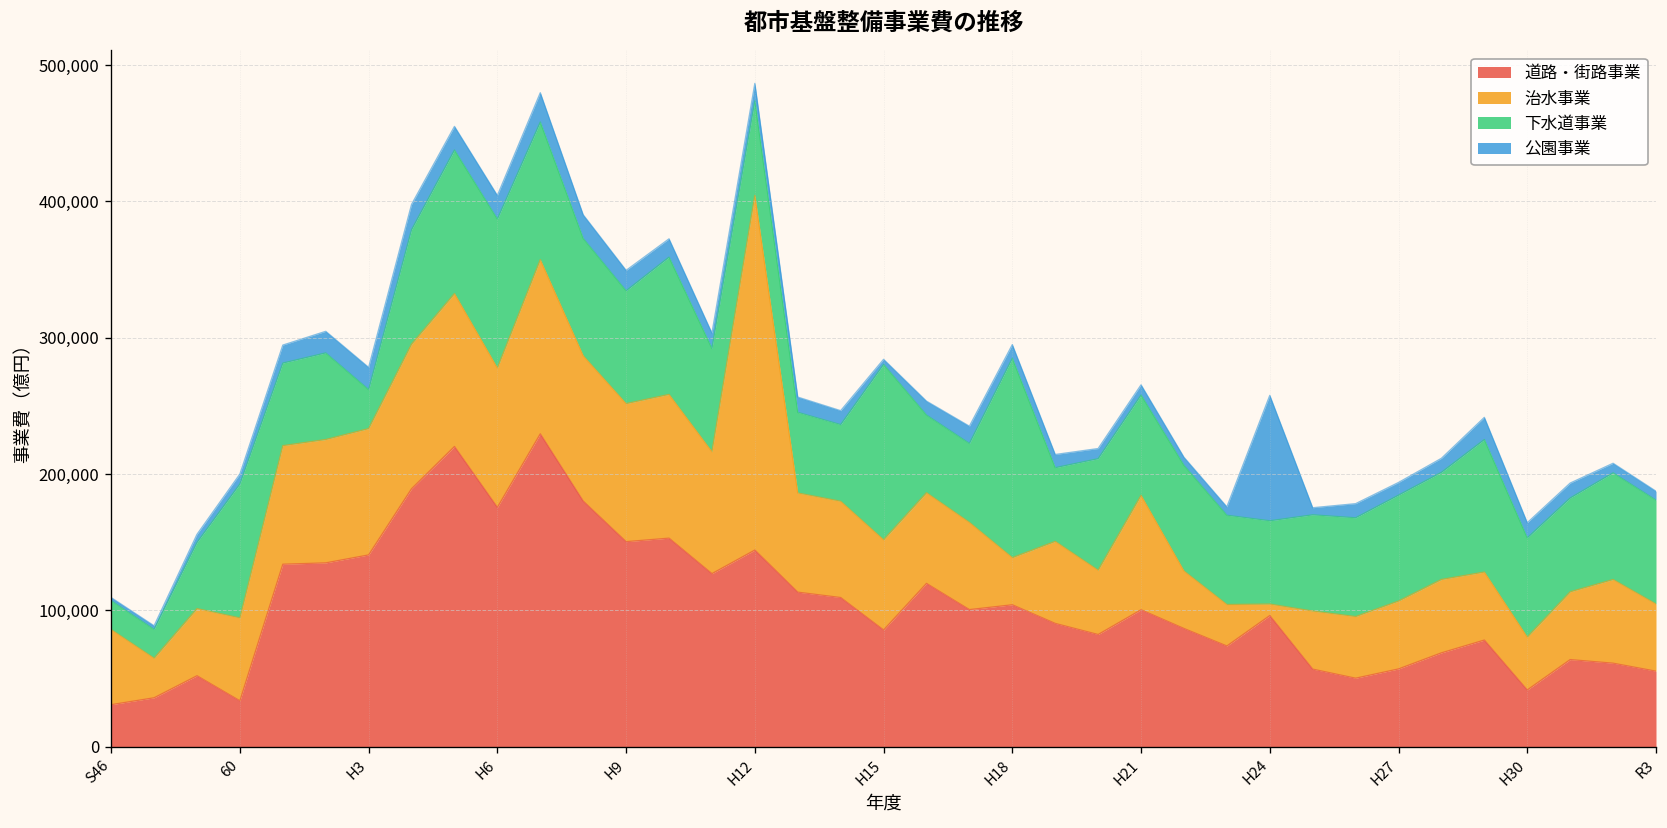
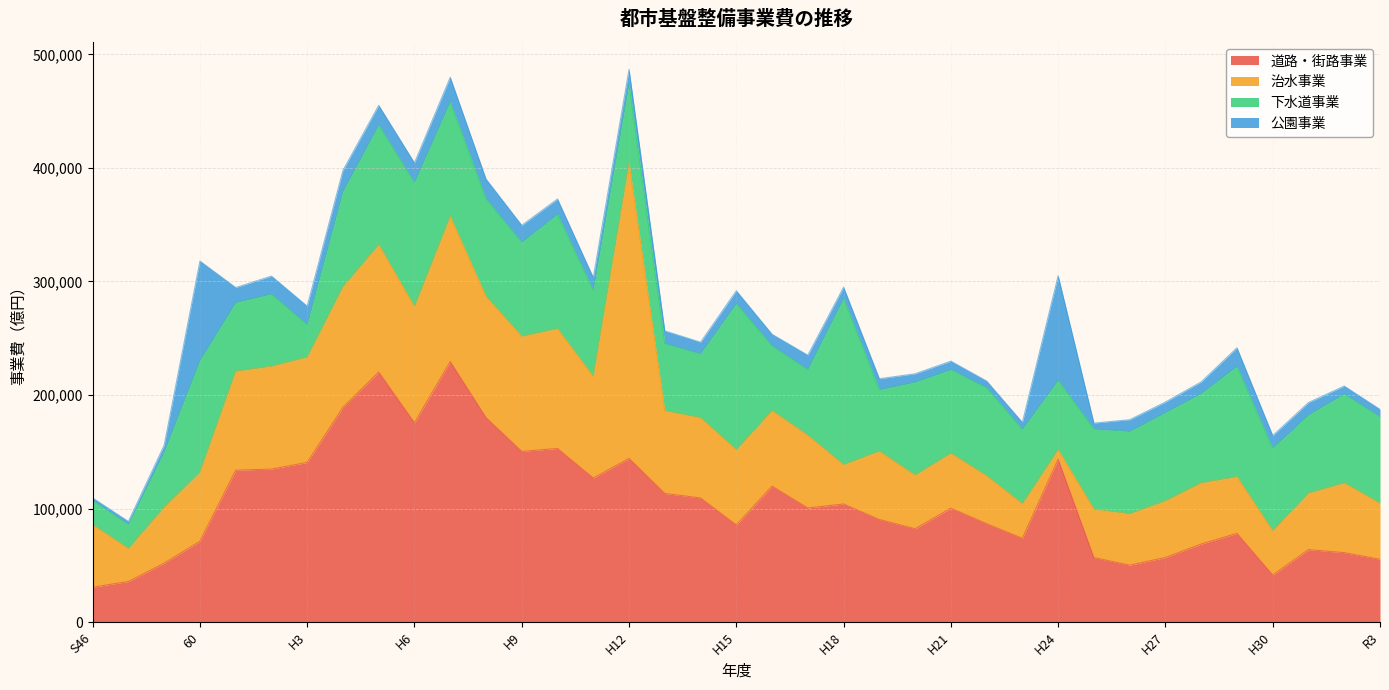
道路・街路事業, 60: 34,000 -> 71,000
公園事業, 60: 7,000 -> 88,000
公園事業, H15: 4,000 -> 11,000
治水事業, H21: 84,000 -> 48,000
道路・街路事業, H24: 96,000 -> 144,000
